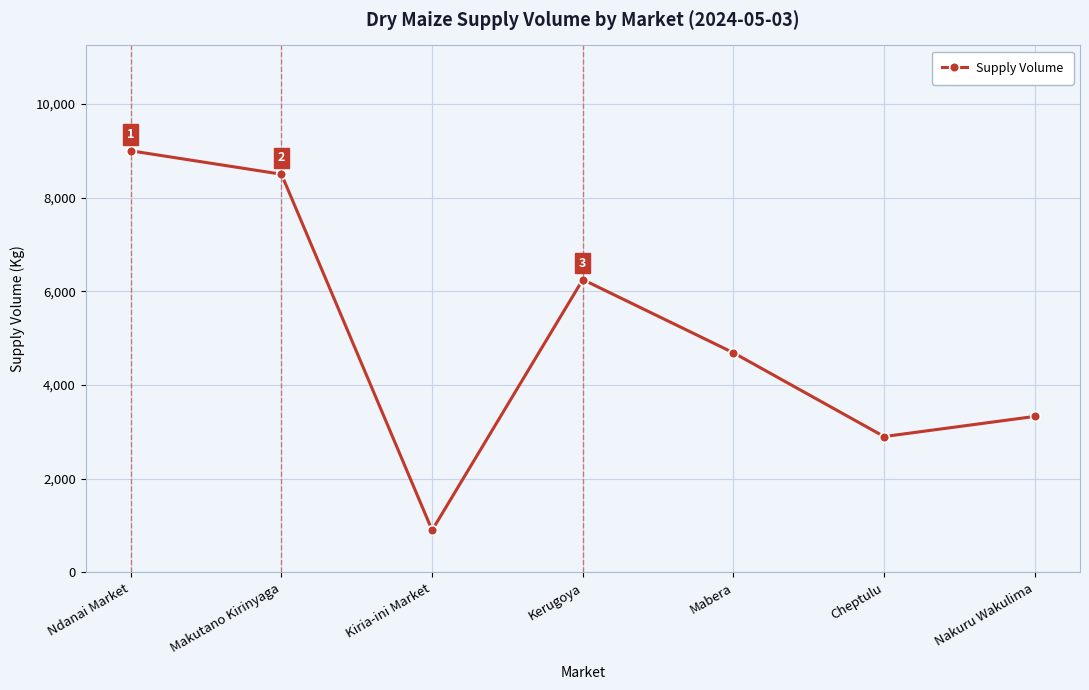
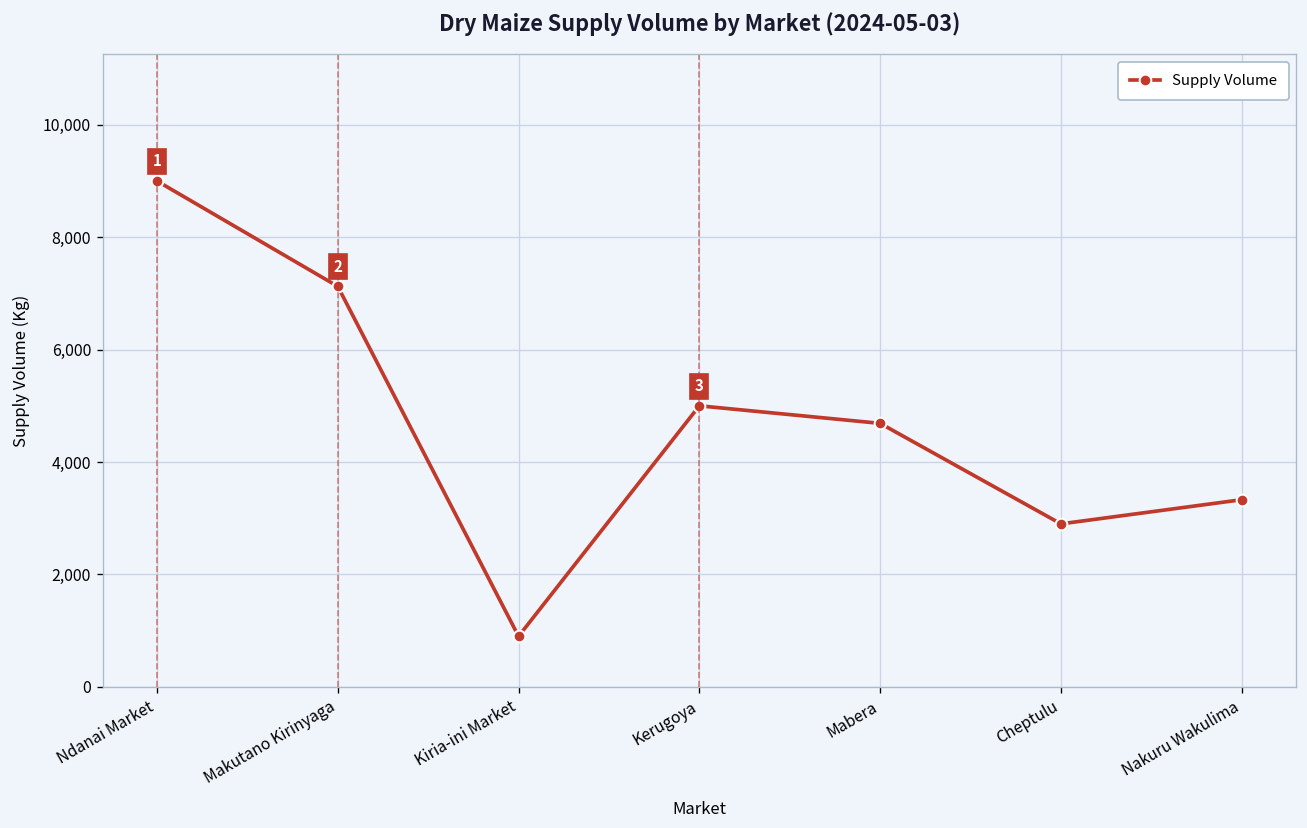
Makutano Kirinyaga: 8,500 -> 7,100
Kerugoya: 6,300 -> 5,000
